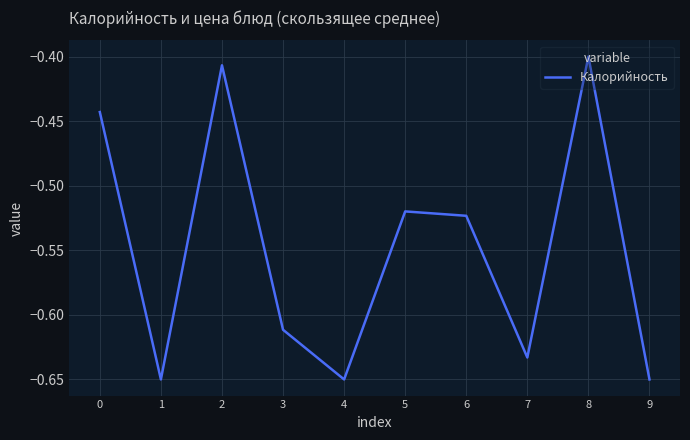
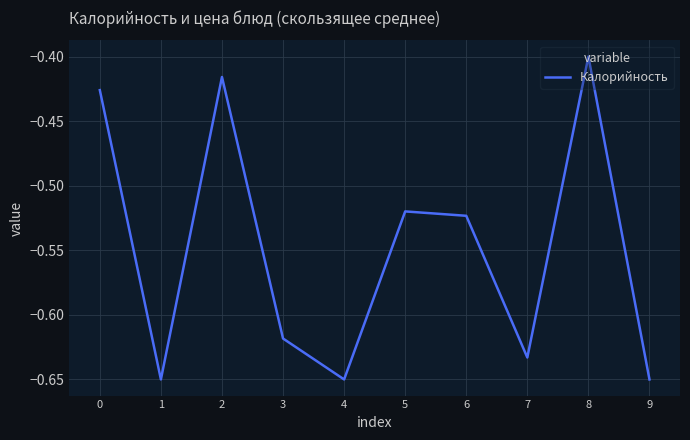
0: -0.443 -> -0.426
2: -0.407 -> -0.416
3: -0.612 -> -0.618
